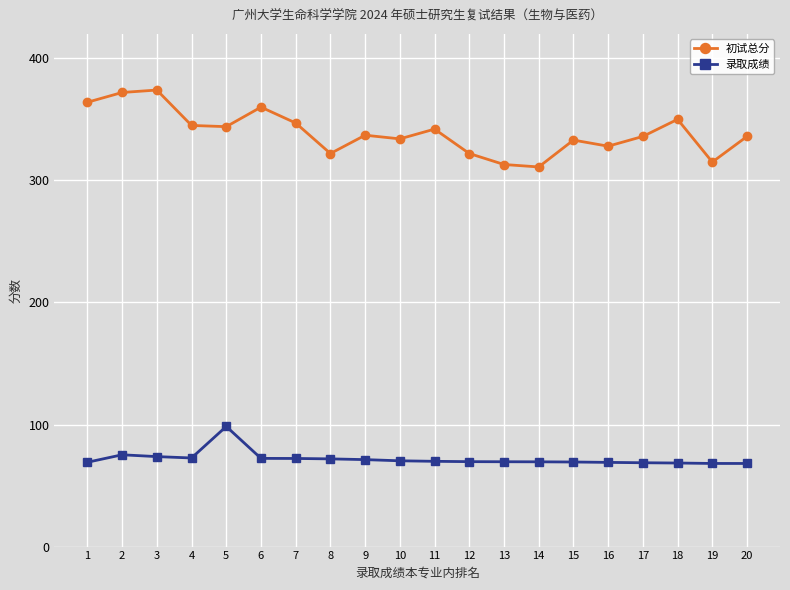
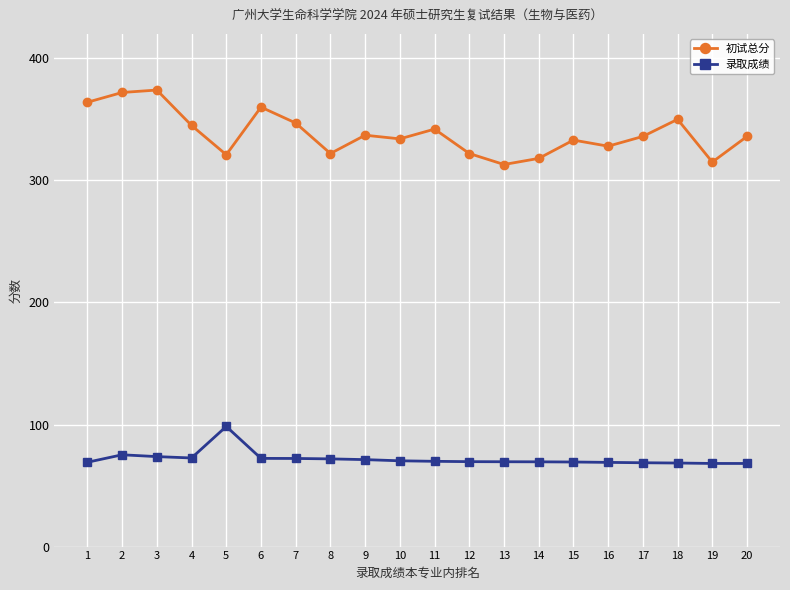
初试总分, 5: 344 -> 321
初试总分, 14: 311 -> 318
